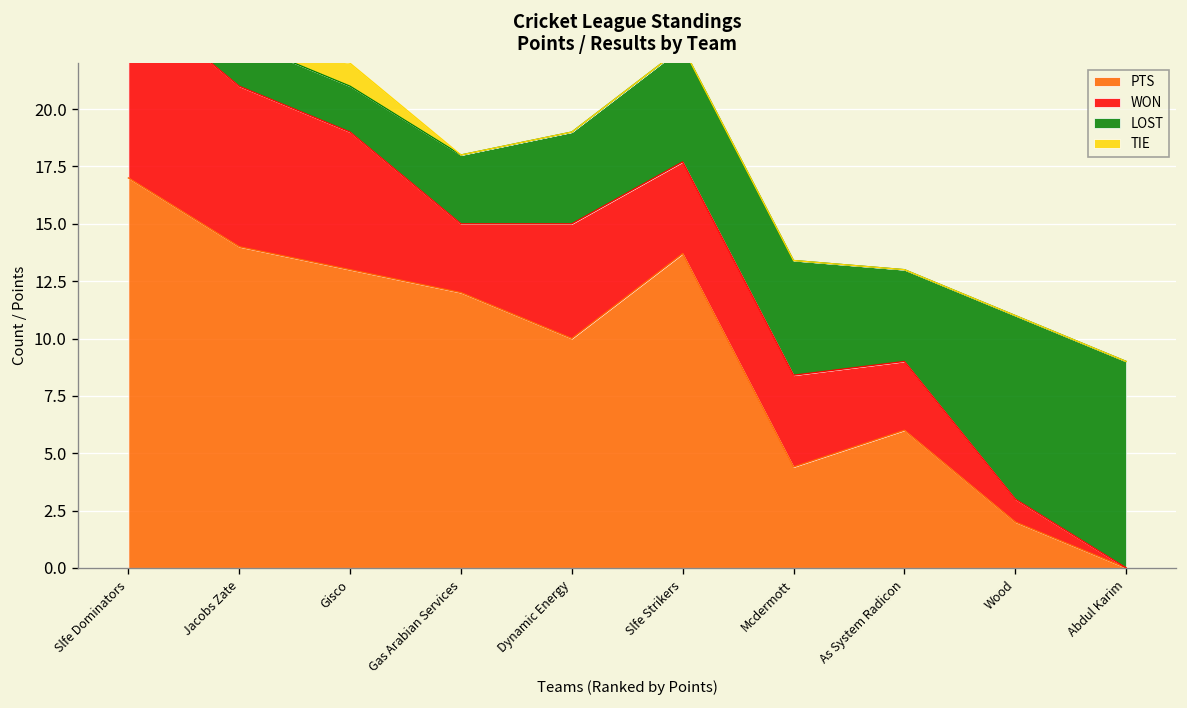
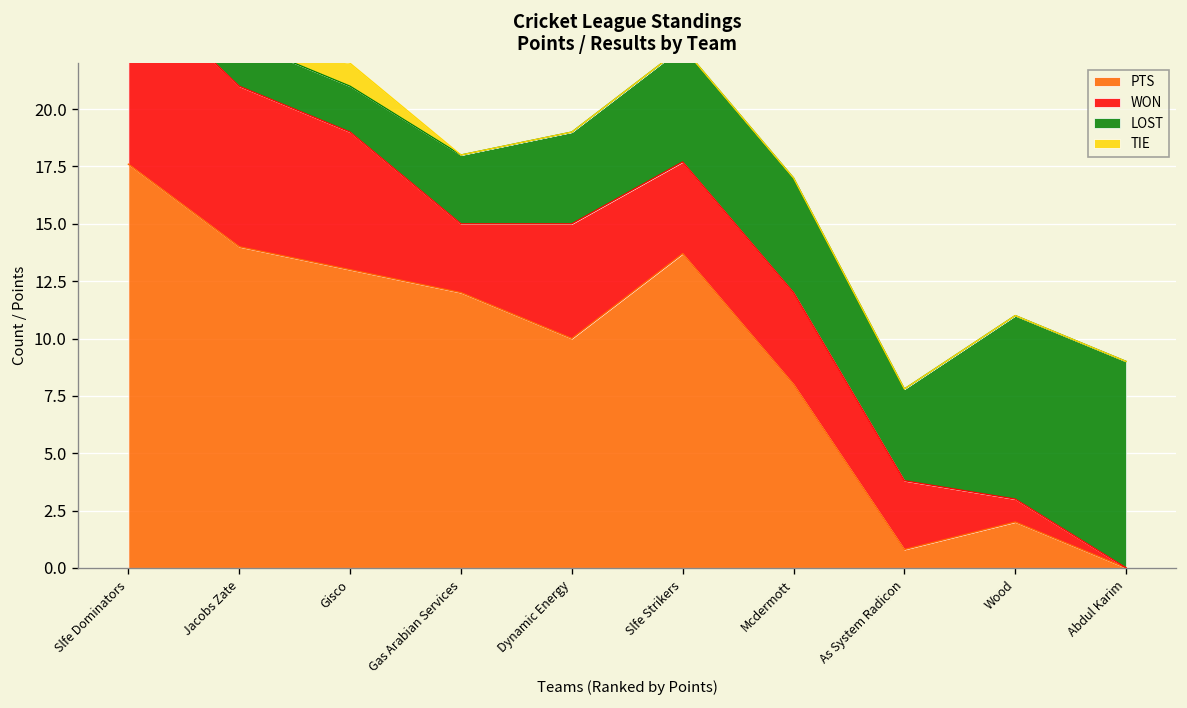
PTS, Slfe Dominators: 17.0 -> 17.6
PTS, Mcdermott: 4.4 -> 8.0
PTS, As System Radicon: 6.0 -> 0.8
